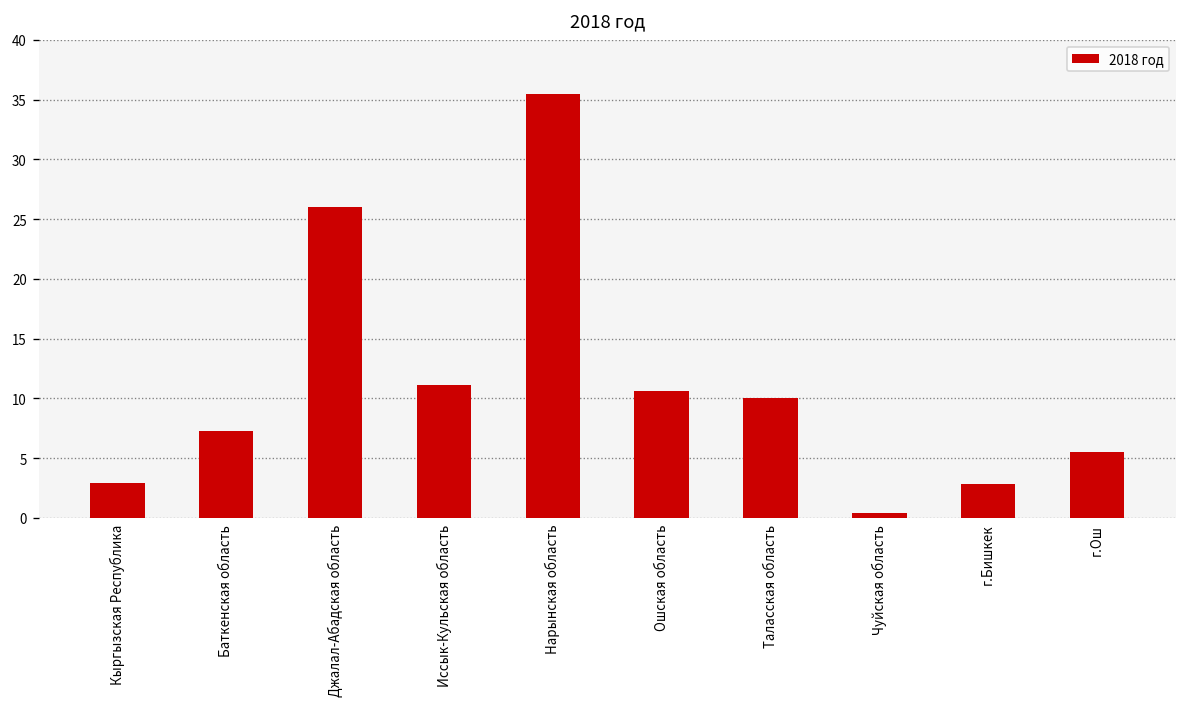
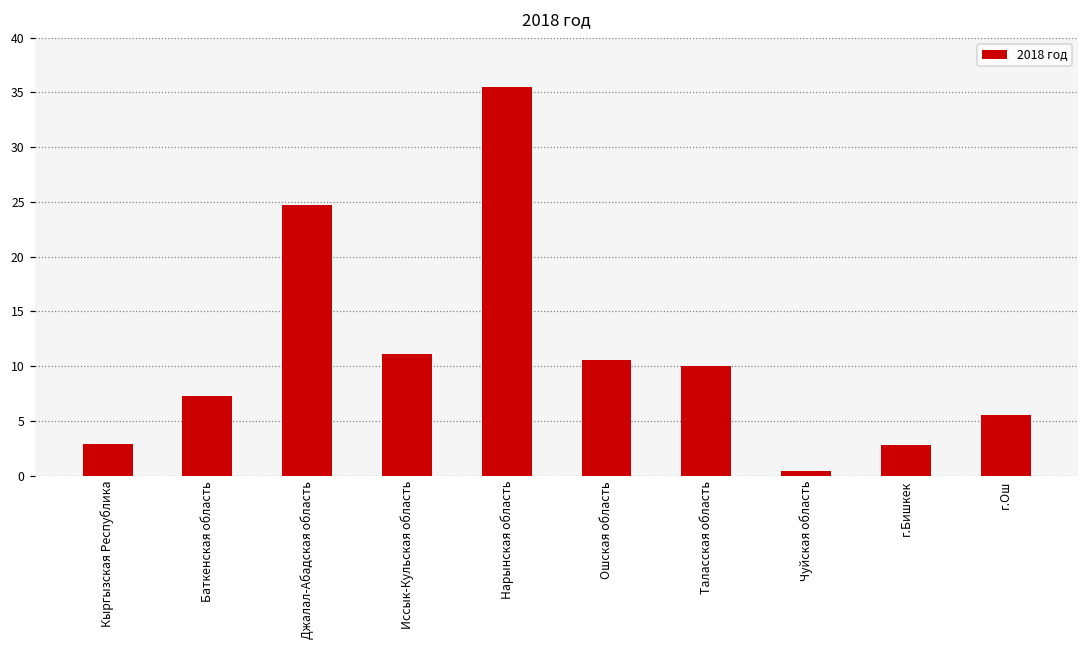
Джалал-Абадская область: 26 -> 25
